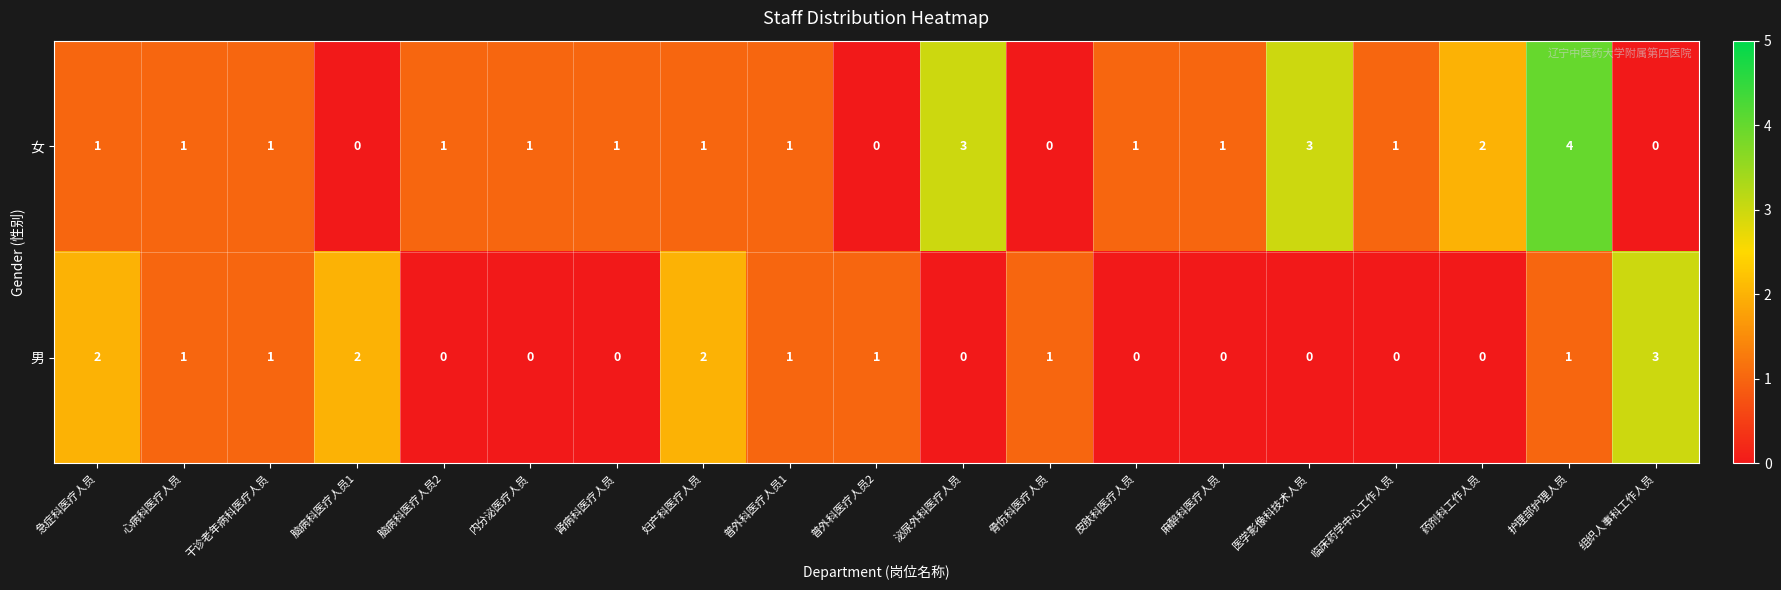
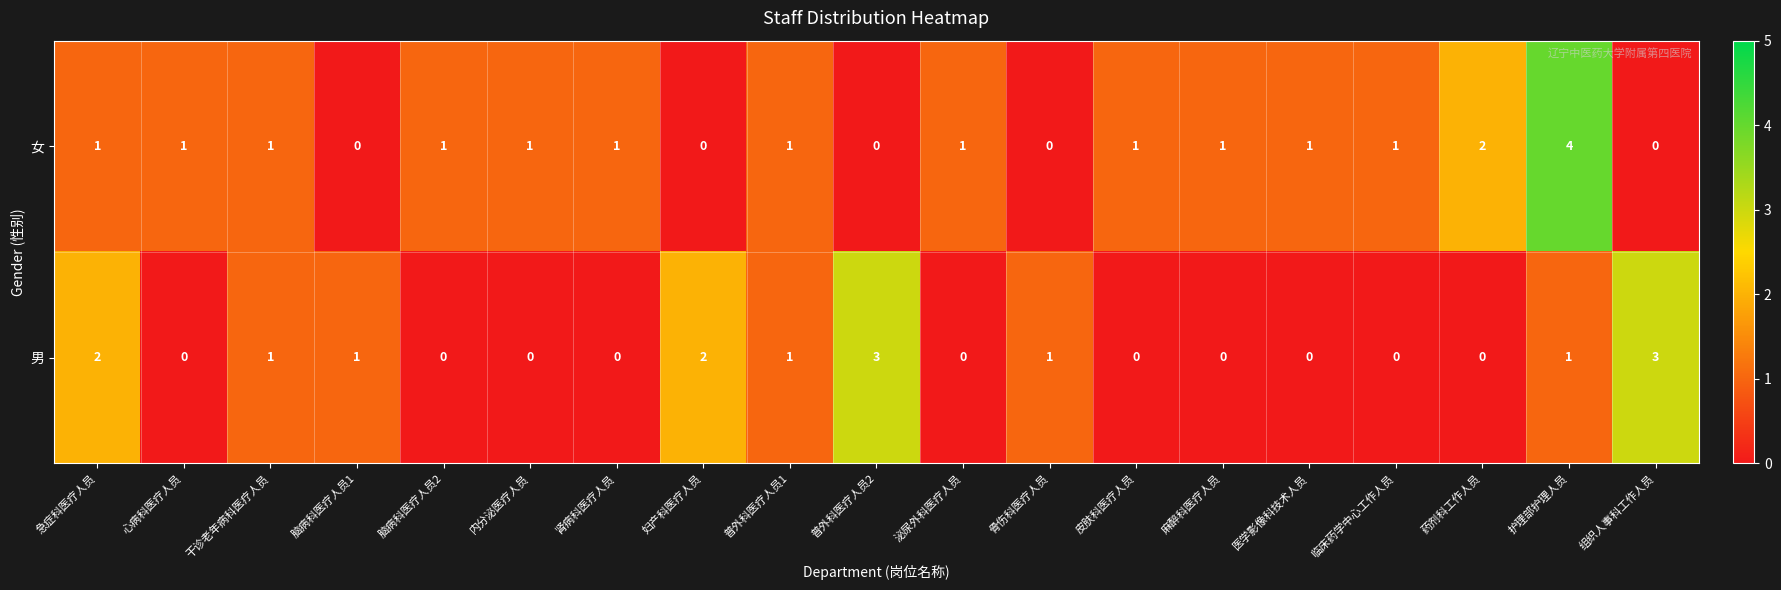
女, 妇产科医疗人员: 1 -> 0
女, 泌尿外科医疗人员: 3 -> 1
女, 医学影像科技术人员: 3 -> 1
男, 心病科医疗人员: 1 -> 0
男, 脑病科医疗人员1: 2 -> 1
男, 普外科医疗人员2: 1 -> 3
